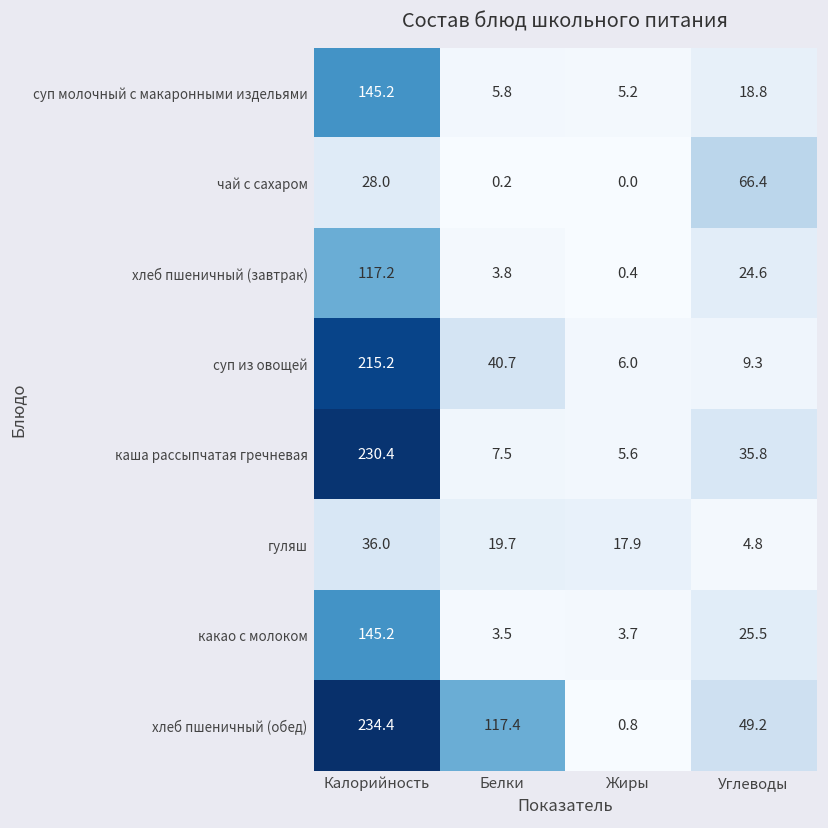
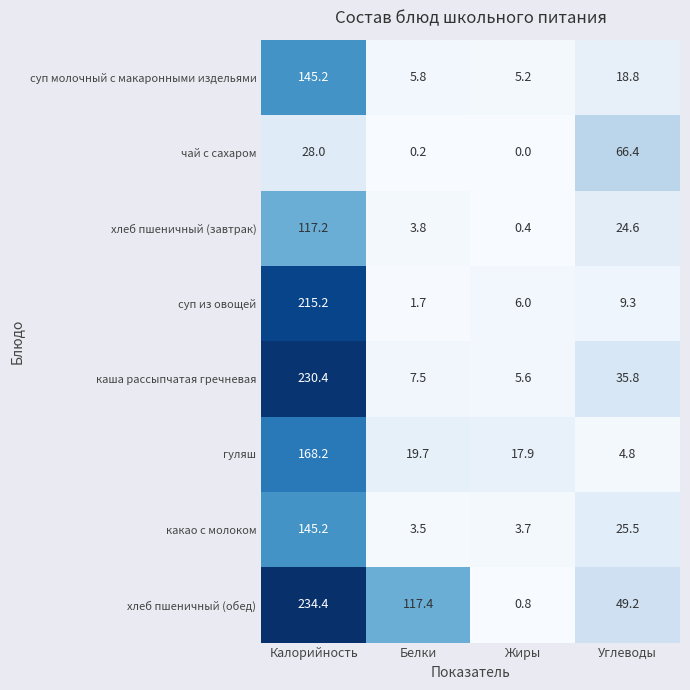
суп из овощей, Белки: 40.7 -> 1.7
гуляш, Калорийность: 36.0 -> 168.2
